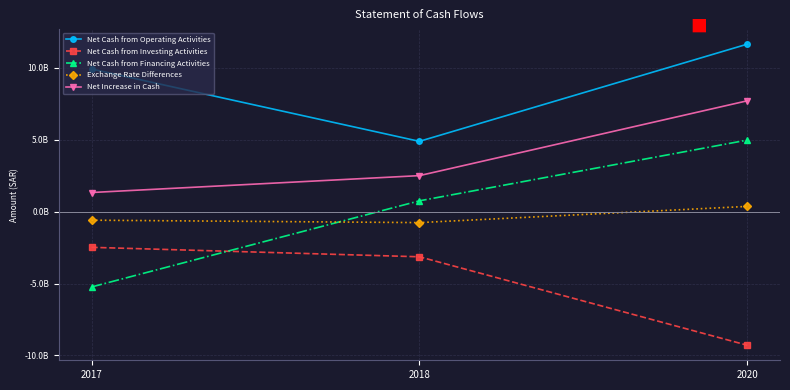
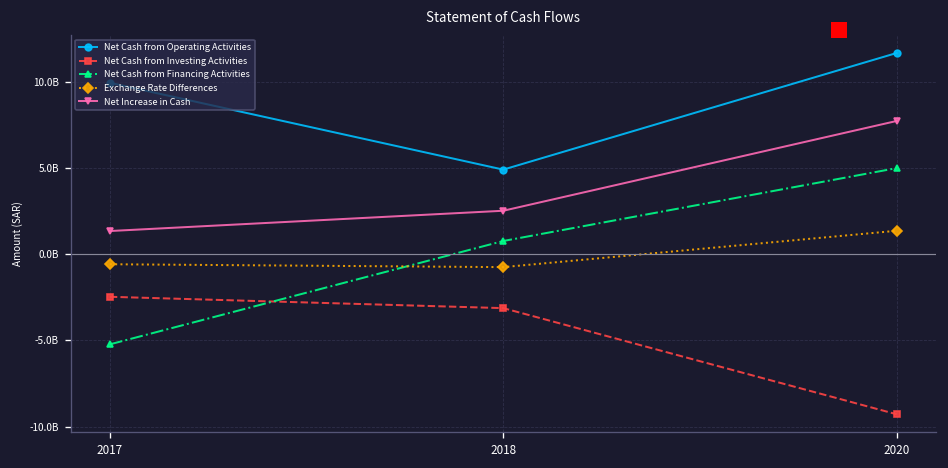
Exchange Rate Differences, 2020: 400000000 -> 1300000000
